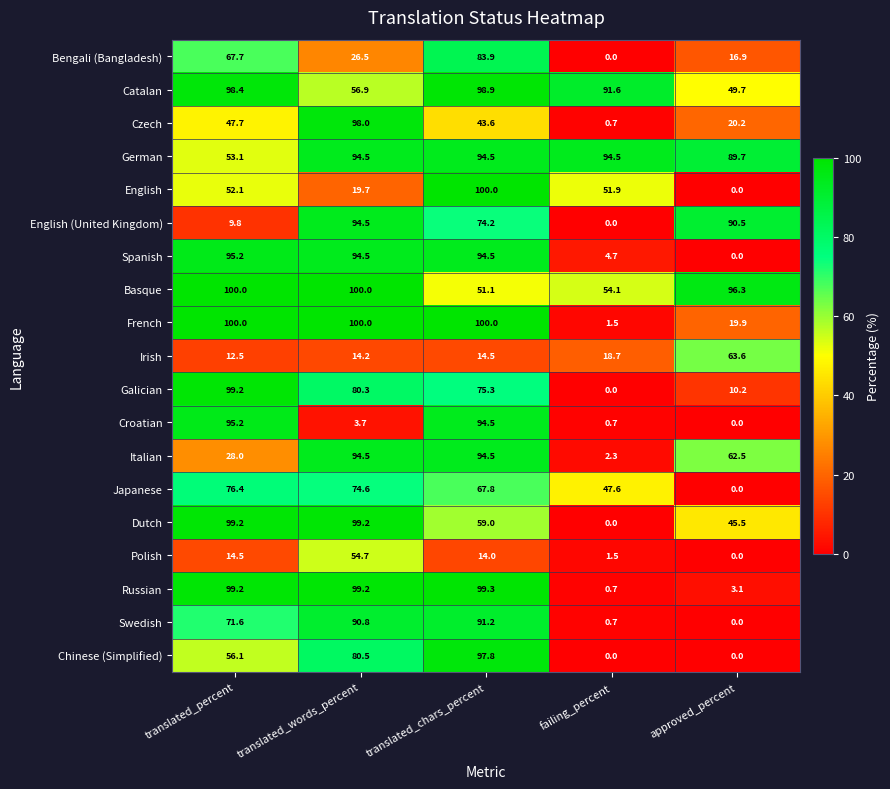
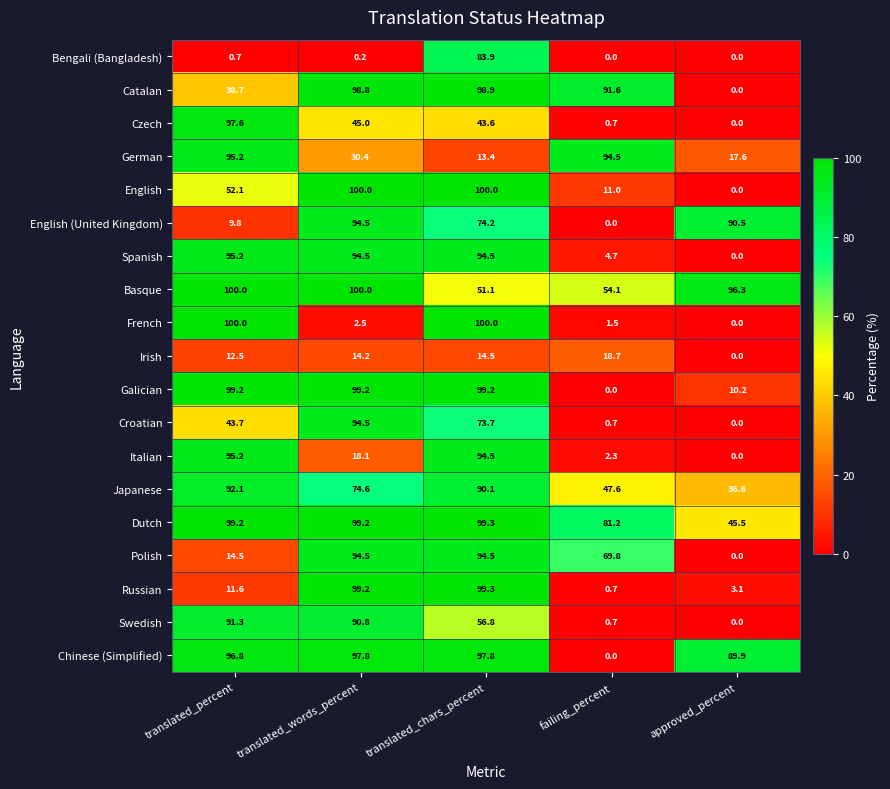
Bengali (Bangladesh), translated_percent: 67.7 -> 0.7
Bengali (Bangladesh), translated_words_percent: 26.5 -> 0.2
Bengali (Bangladesh), approved_percent: 16.9 -> 0.0
Catalan, translated_percent: 98.4 -> 38.7
Catalan, translated_words_percent: 56.9 -> 98.8
Catalan, approved_percent: 49.7 -> 0.0
Czech, translated_percent: 47.7 -> 97.6
Czech, translated_words_percent: 98.0 -> 45.0
Czech, approved_percent: 20.2 -> 0.0
German, translated_percent: 53.1 -> 95.2
German, translated_words_percent: 94.5 -> 30.4
German, translated_chars_percent: 94.5 -> 13.4
German, approved_percent: 89.7 -> 17.6
English, translated_words_percent: 19.7 -> 100.0
English, failing_percent: 51.9 -> 11.0
French, translated_words_percent: 100.0 -> 2.5
French, approved_percent: 19.9 -> 0.0
Irish, approved_percent: 63.6 -> 0.0
Galician, translated_words_percent: 80.3 -> 99.2
Galician, translated_chars_percent: 75.3 -> 99.2
Croatian, translated_percent: 95.2 -> 43.7
Croatian, translated_words_percent: 3.7 -> 94.5
Croatian, translated_chars_percent: 94.5 -> 73.7
Italian, translated_percent: 28.0 -> 95.2
Italian, translated_words_percent: 94.5 -> 18.1
Italian, approved_percent: 62.5 -> 0.0
Japanese, translated_percent: 76.4 -> 92.1
Japanese, translated_chars_percent: 67.8 -> 90.1
Japanese, approved_percent: 0.0 -> 36.6
Dutch, translated_chars_percent: 59.0 -> 99.3
Dutch, failing_percent: 0.0 -> 81.2
Polish, translated_words_percent: 54.7 -> 94.5
Polish, translated_chars_percent: 14.0 -> 94.5
Polish, failing_percent: 1.5 -> 69.8
Russian, translated_percent: 99.2 -> 11.6
Swedish, translated_percent: 71.6 -> 91.3
Swedish, translated_chars_percent: 91.2 -> 56.8
Chinese (Simplified), translated_percent: 56.1 -> 96.8
Chinese (Simplified), translated_words_percent: 80.5 -> 97.8
Chinese (Simplified), approved_percent: 0.0 -> 89.9
